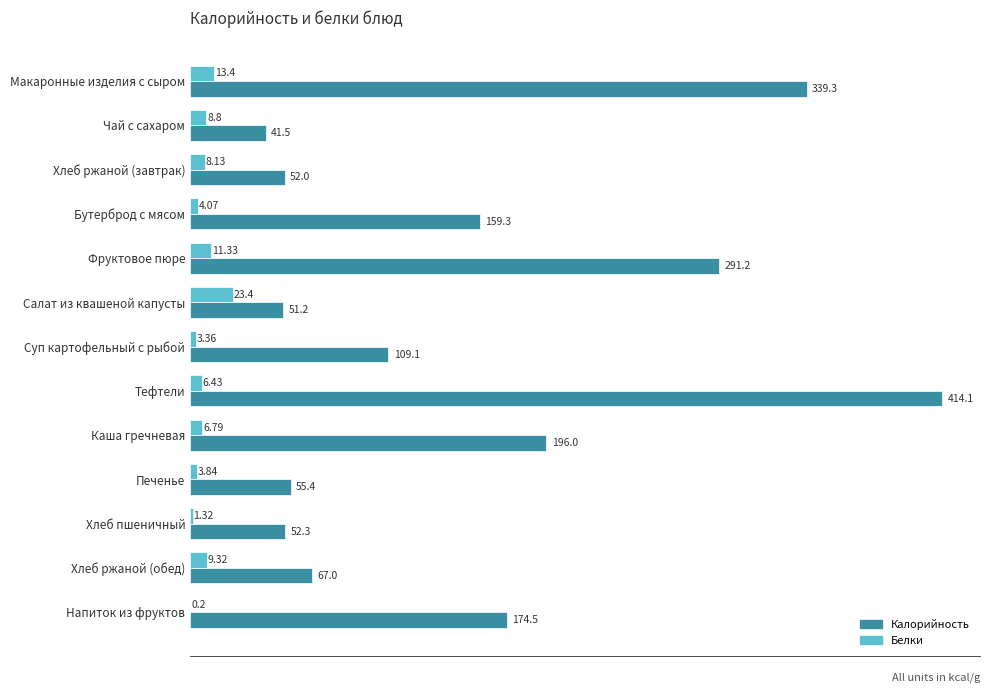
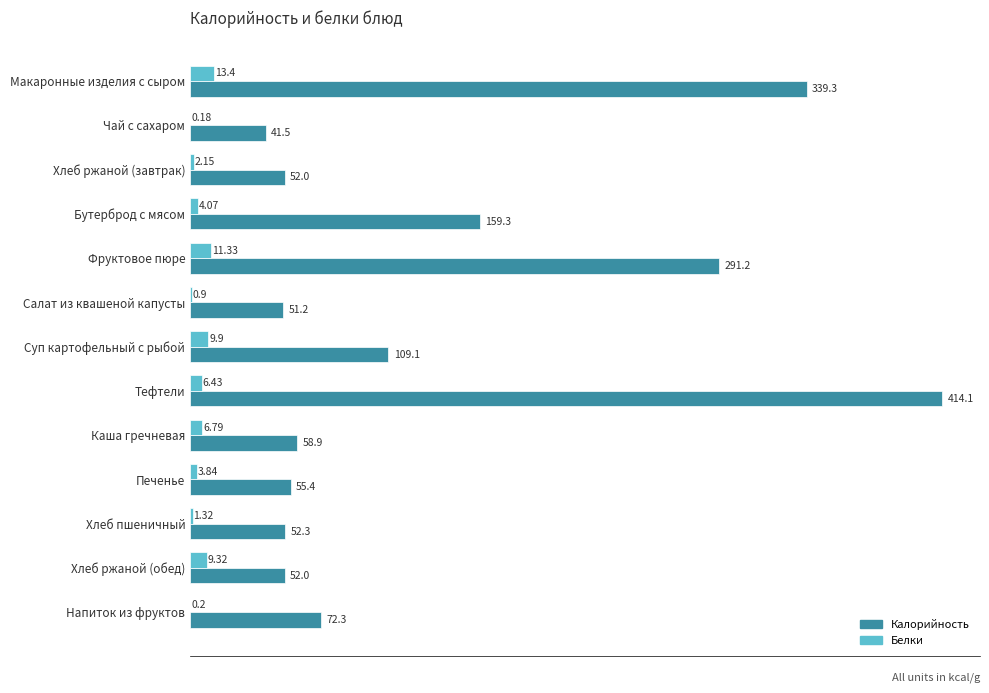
Белки, Чай с сахаром: 8.8 -> 0.18
Белки, Хлеб ржаной (завтрак): 8.13 -> 2.15
Белки, Салат из квашеной капусты: 23.4 -> 0.9
Белки, Суп картофельный с рыбой: 3.36 -> 9.9
Калорийность, Каша гречневая: 196.0 -> 58.9
Калорийность, Хлеб ржаной (обед): 67.0 -> 52.0
Калорийность, Напиток из фруктов: 174.5 -> 72.3
